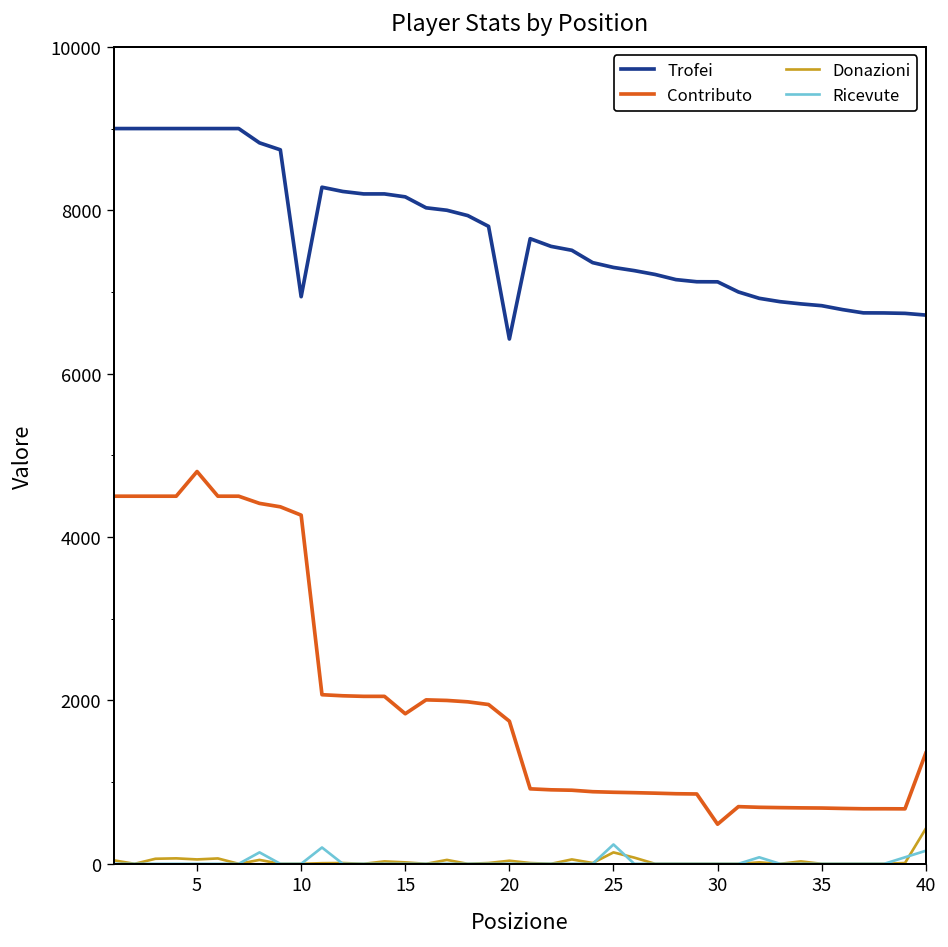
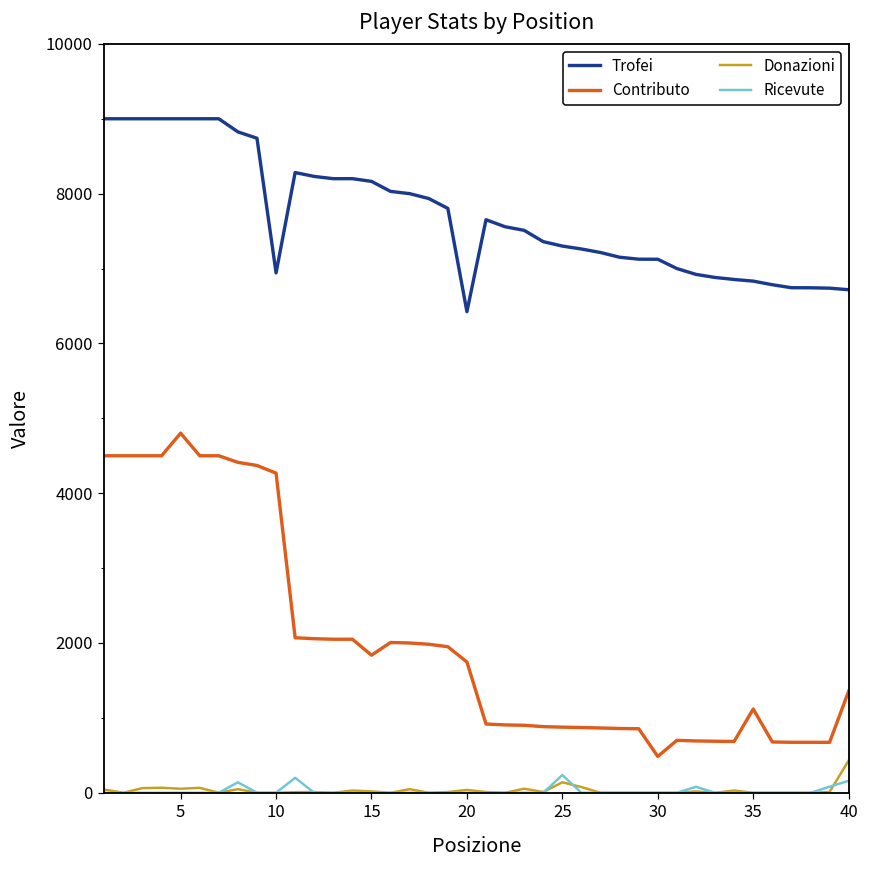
Contributo, 35: 700 -> 1100
